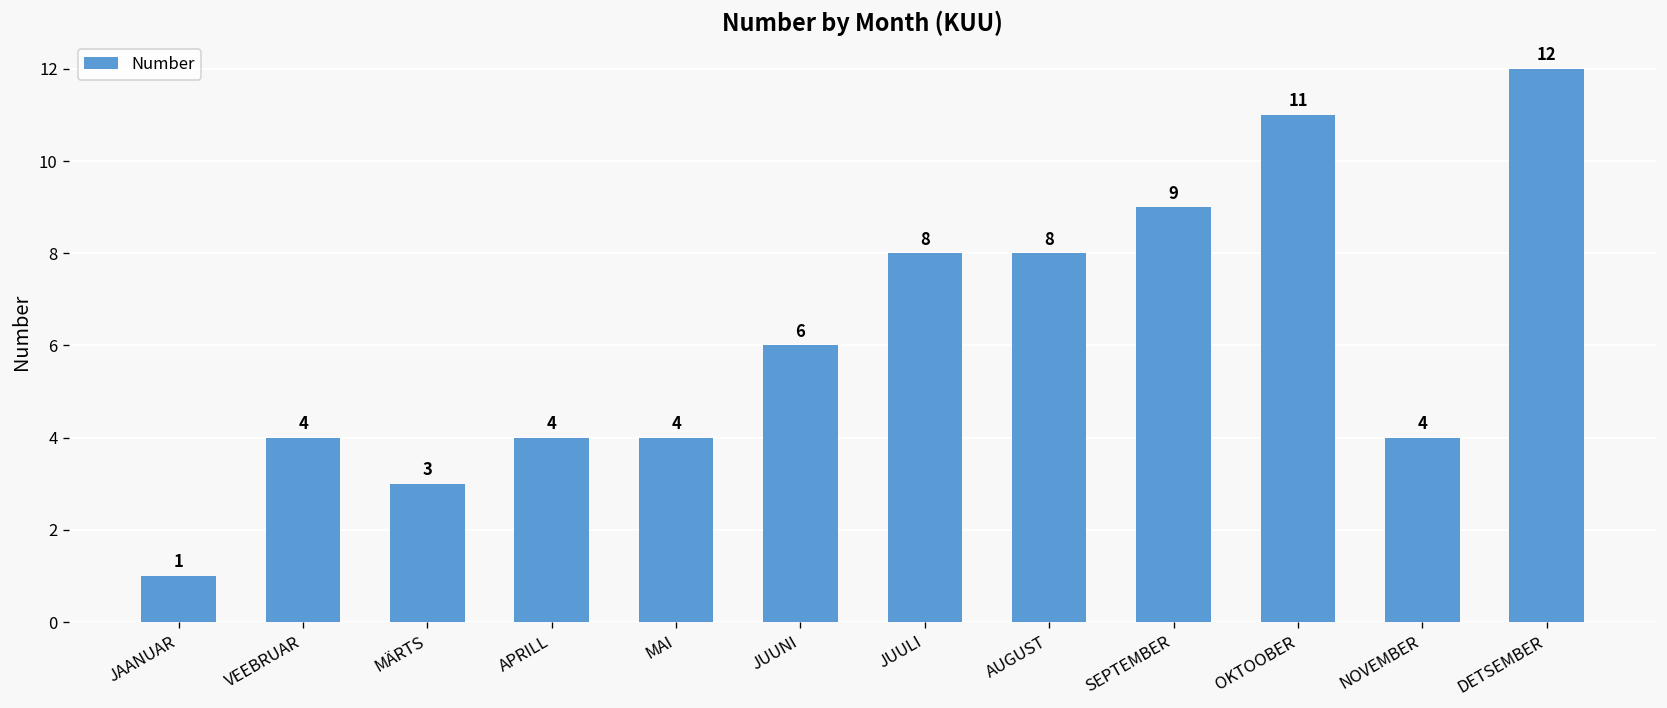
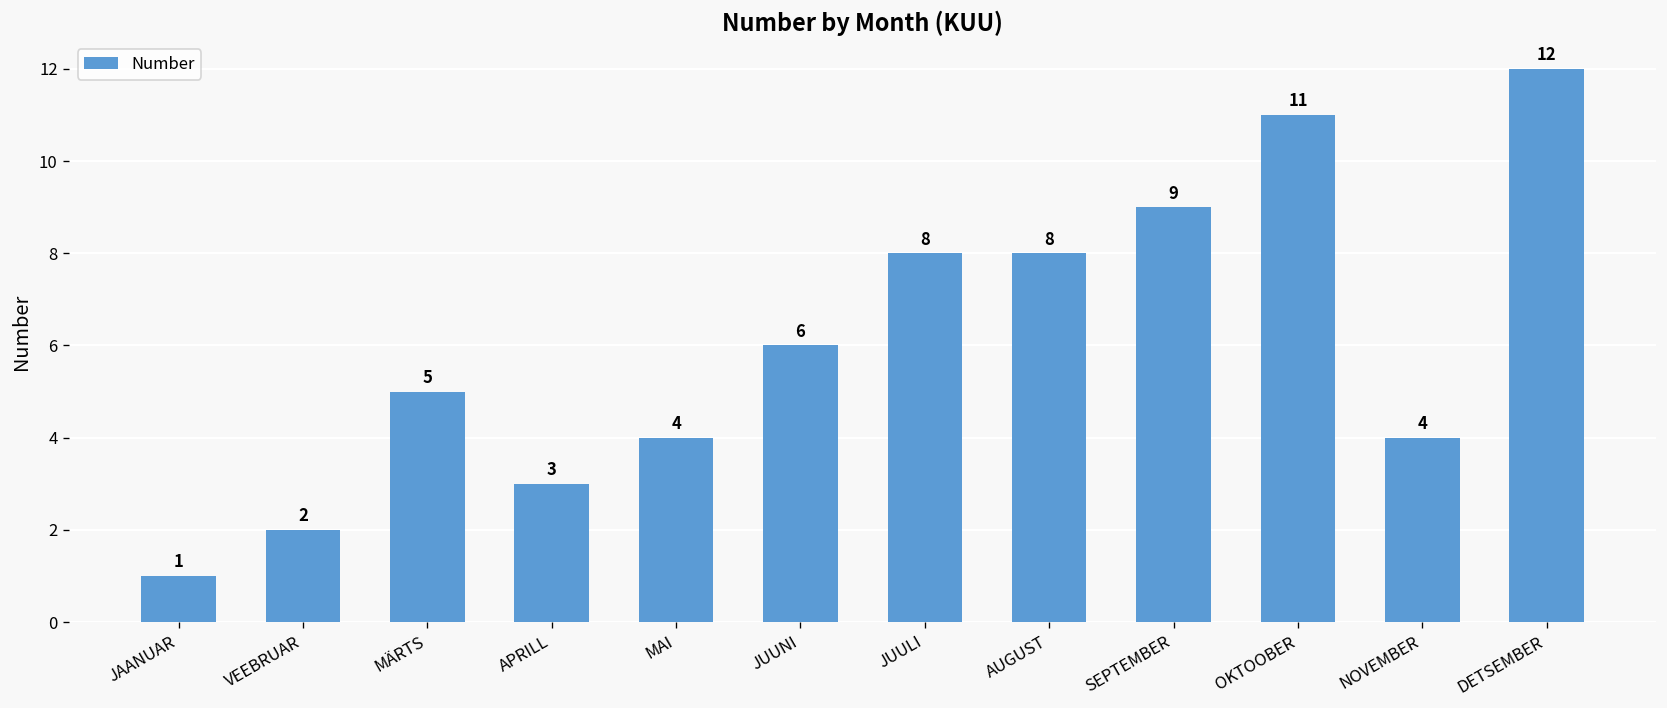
VEEBRUAR: 4 -> 2
MÄRTS: 3 -> 5
APRILL: 4 -> 3
